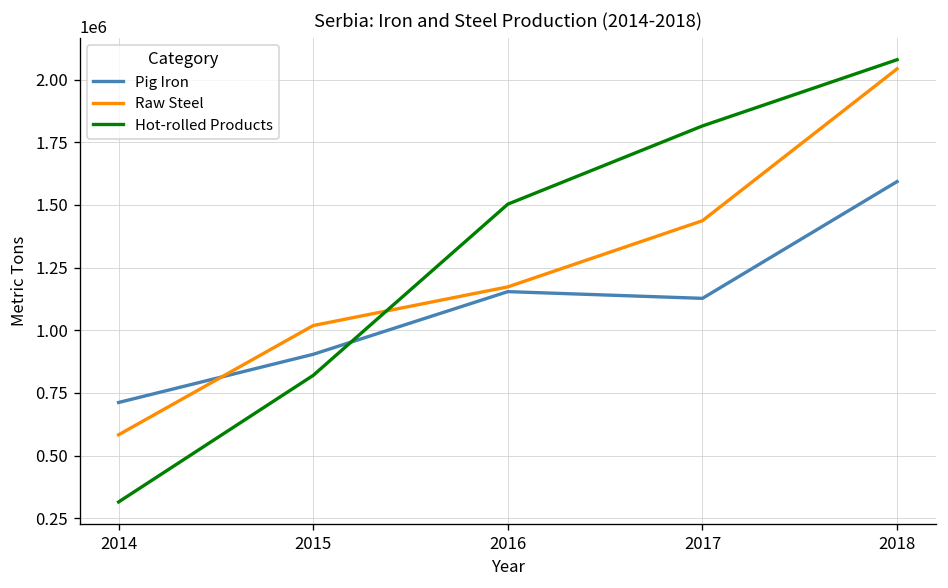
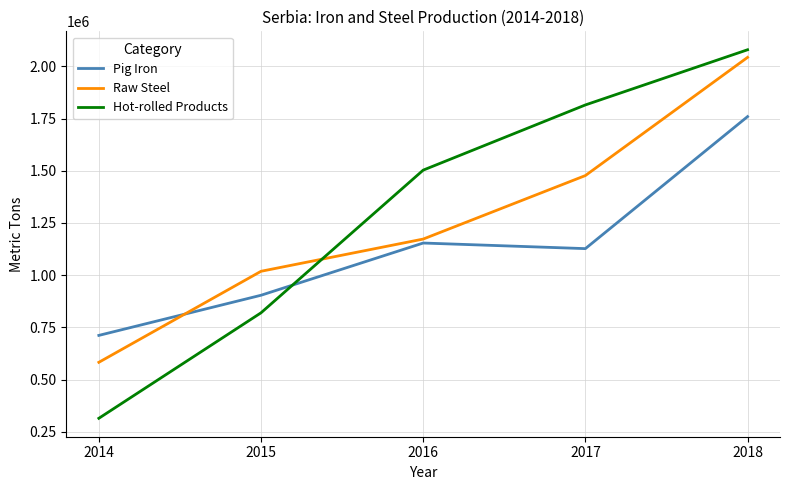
Raw Steel, 2017: 1440000 -> 1480000
Pig Iron, 2018: 1590000 -> 1760000
